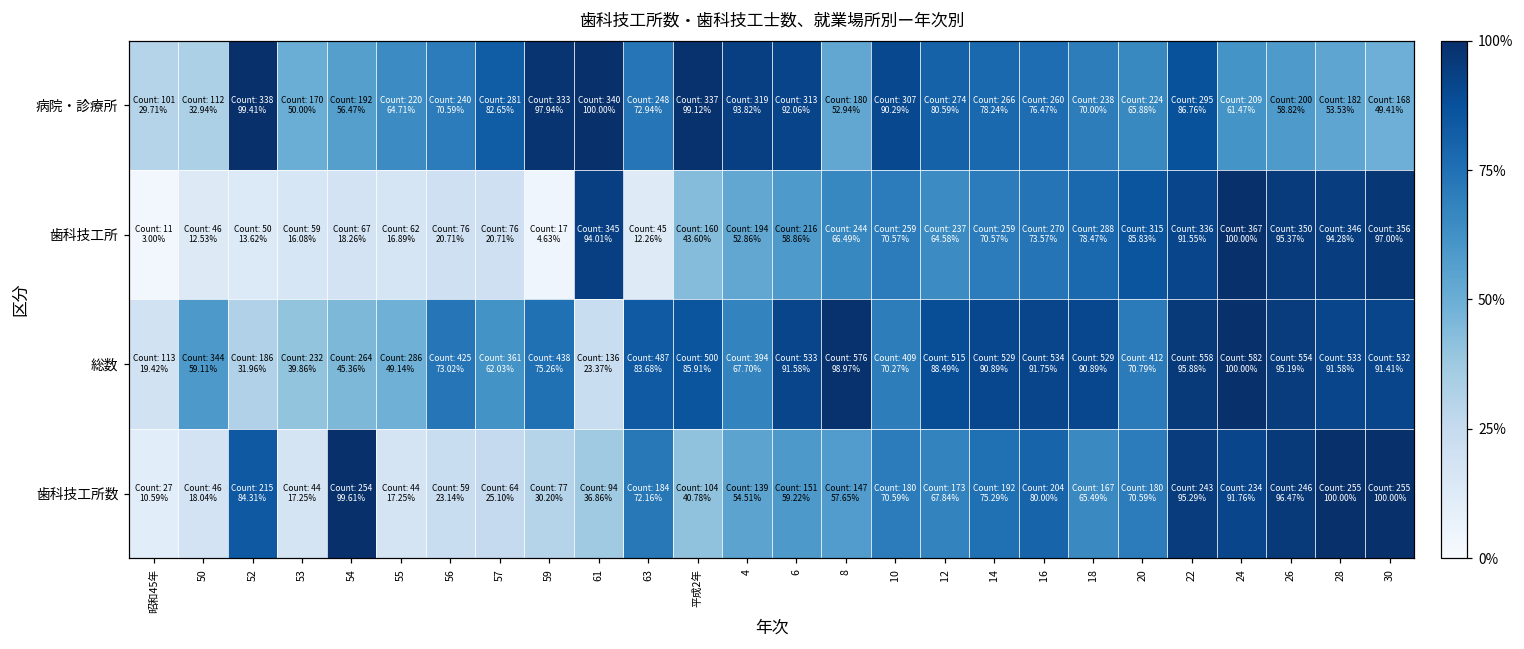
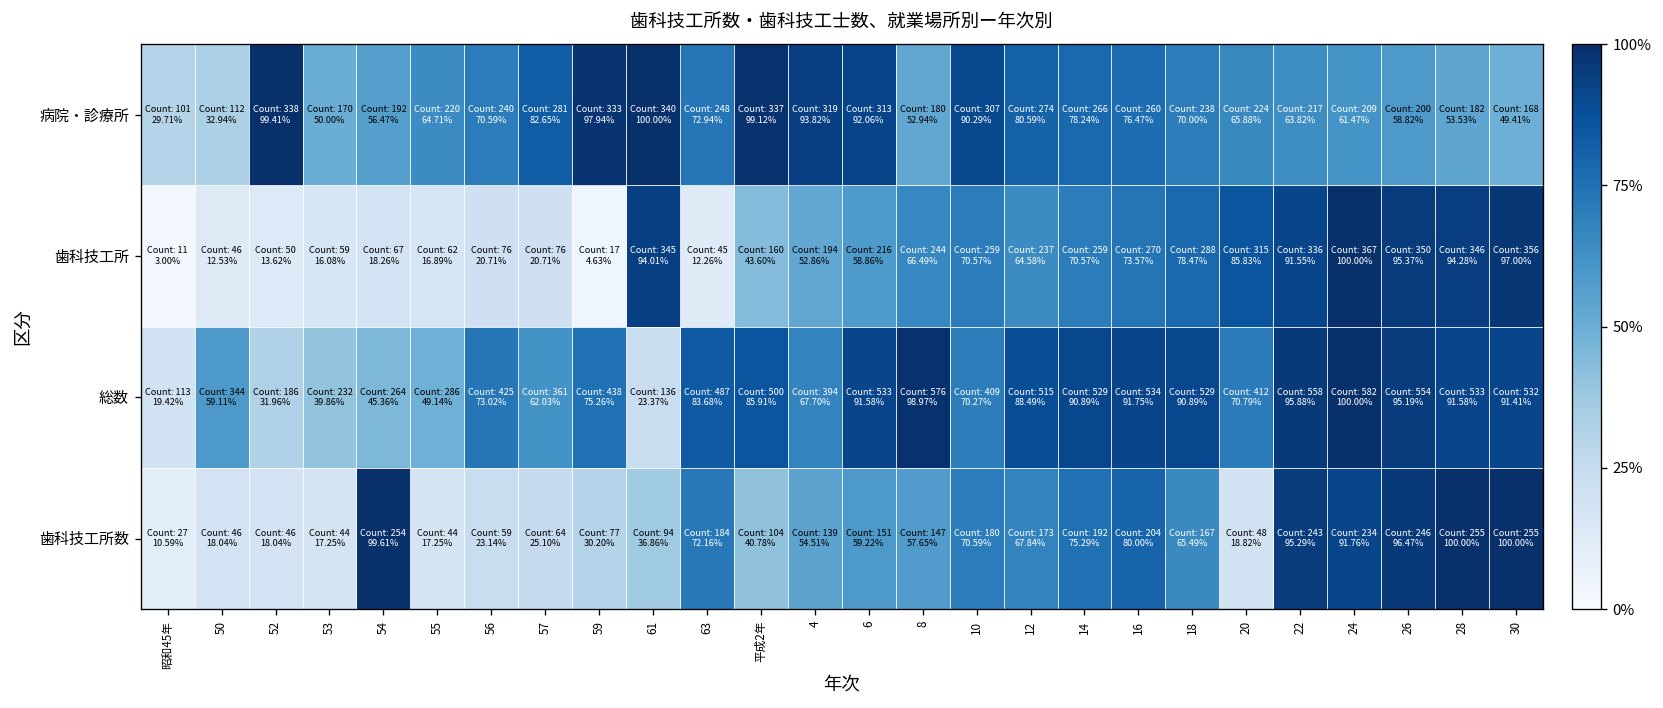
病院・診療所, 22: 295 86.76% -> 217 63.82%
歯科技工所数, 52: 215 84.31% -> 46 18.04%
歯科技工所数, 20: 180 70.59% -> 48 18.82%
